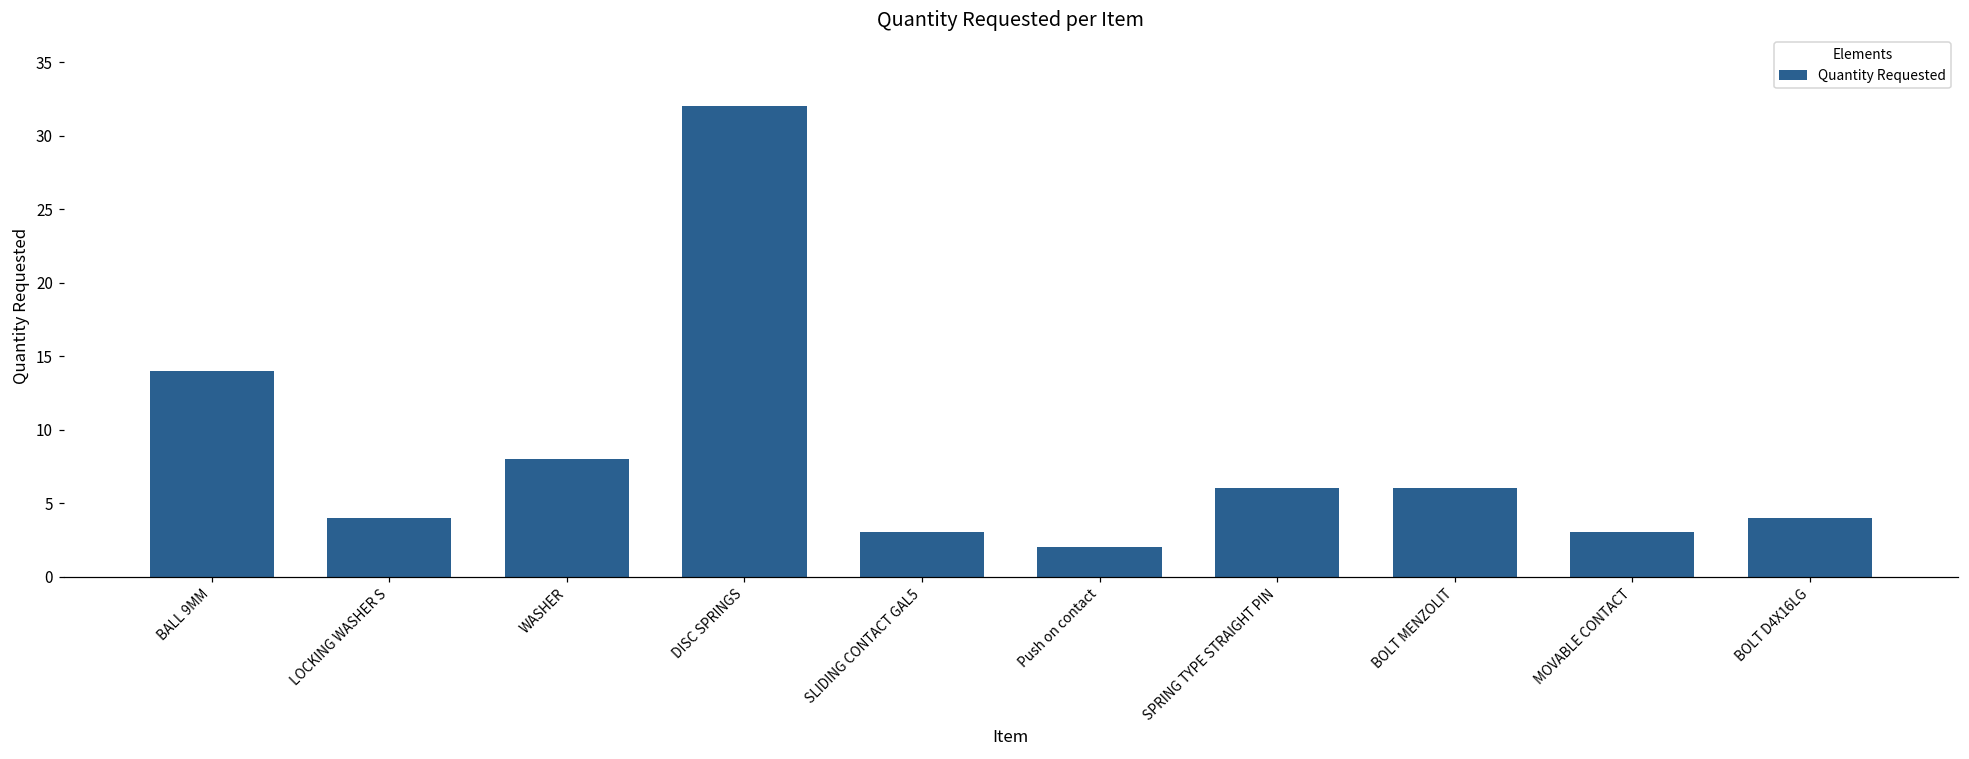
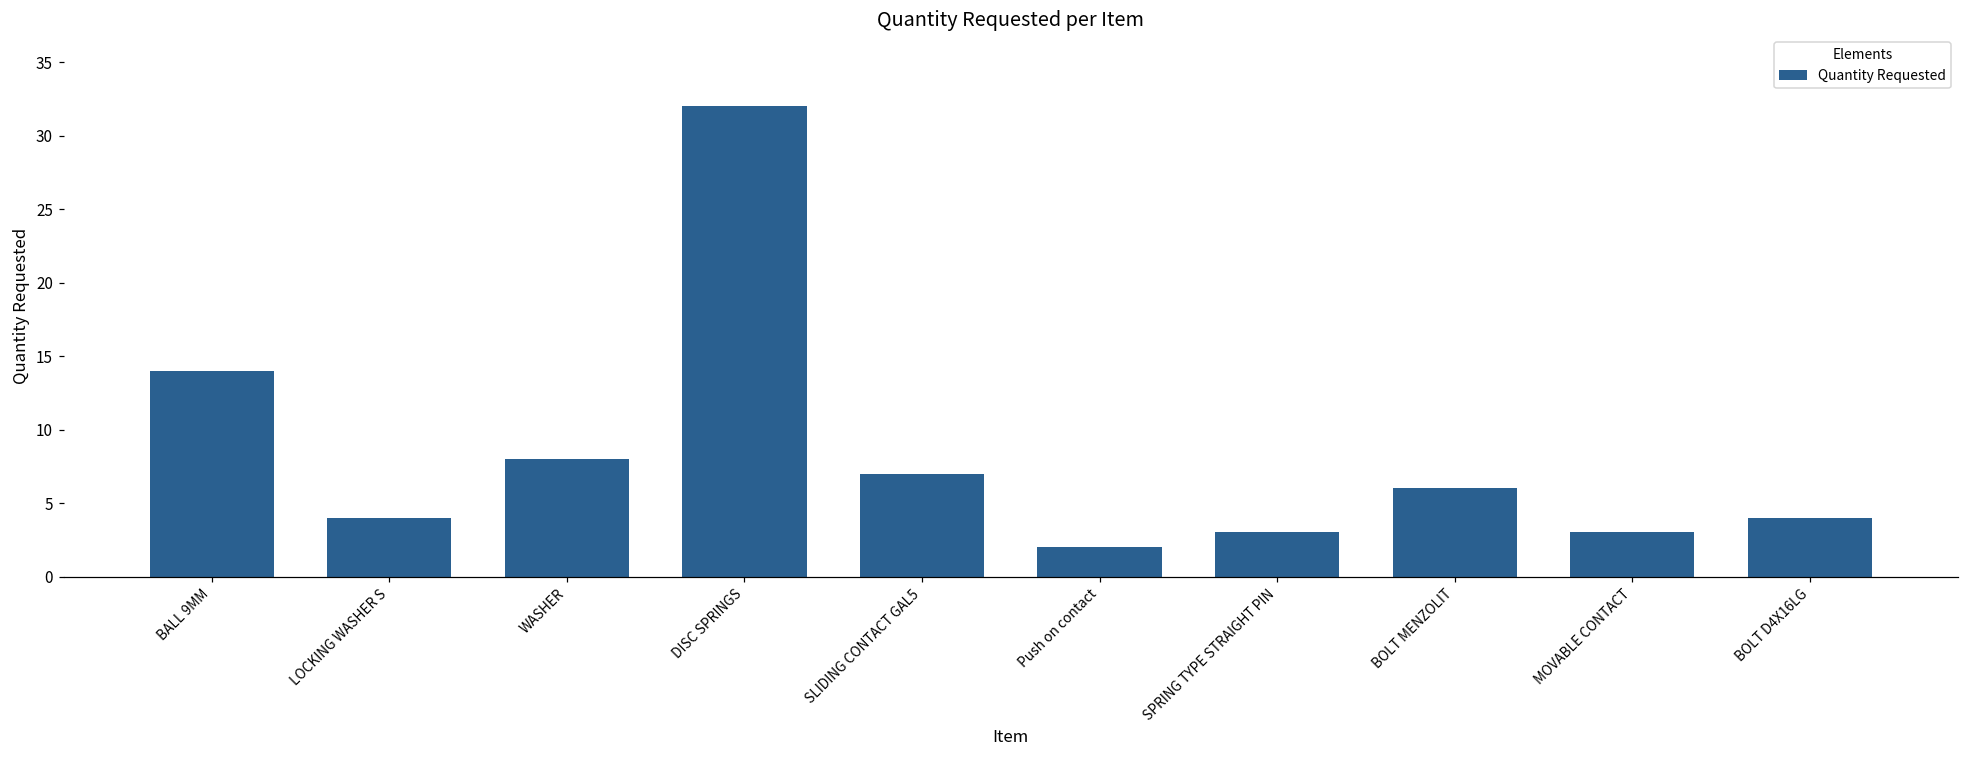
SLIDING CONTACT GAL5: 3 -> 7
SPRING TYPE STRAIGHT PIN: 6 -> 3
